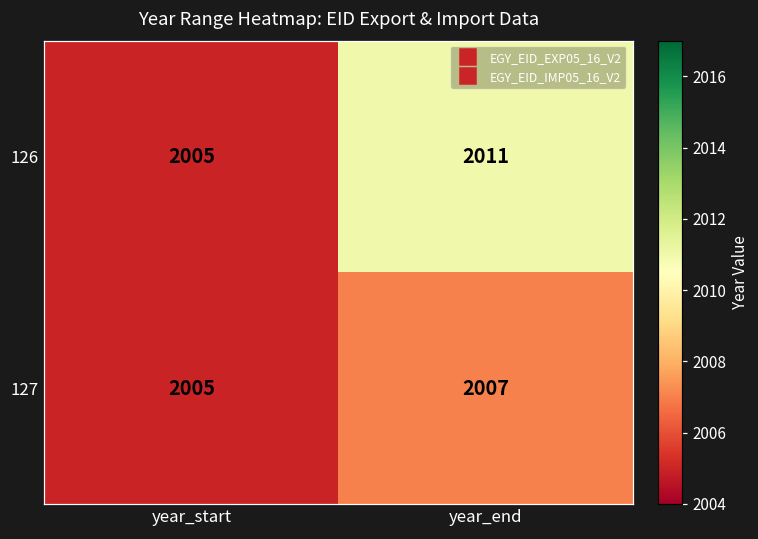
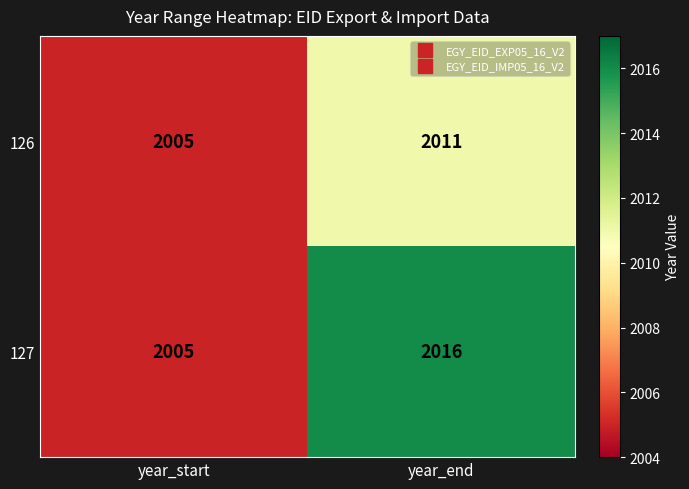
127, year_end: 2007 -> 2016
